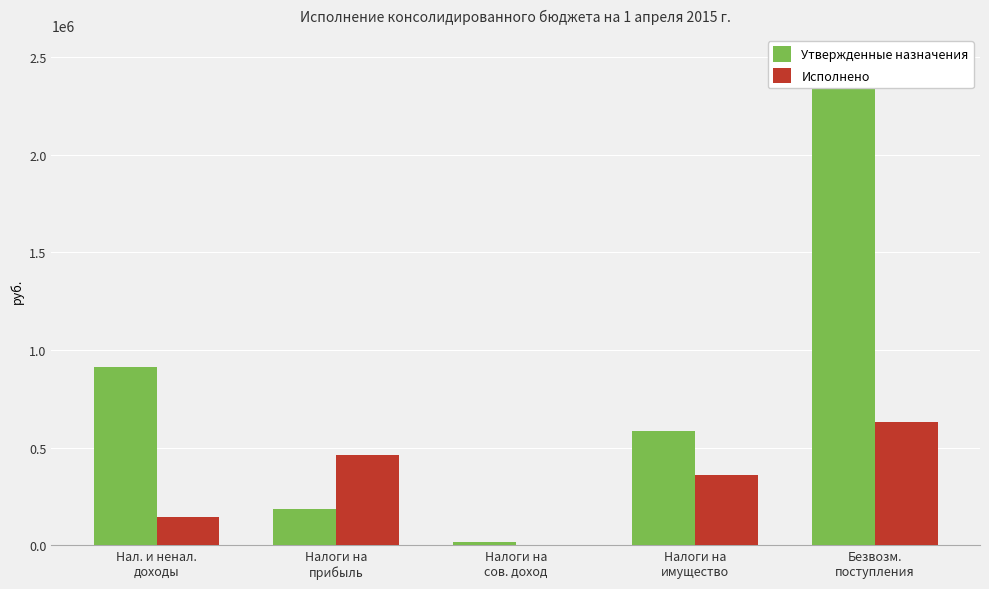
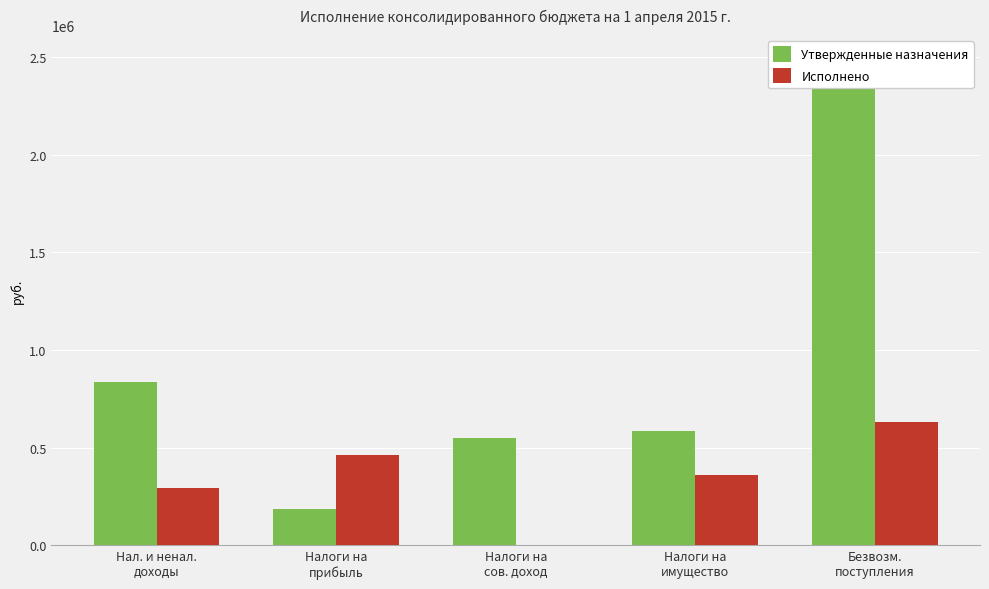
Утвержденные назначения, Нал. и ненал. доходы: 910000 -> 830000
Исполнено, Нал. и ненал. доходы: 150000 -> 300000
Утвержденные назначения, Налоги на сов. доход: 20000 -> 550000
